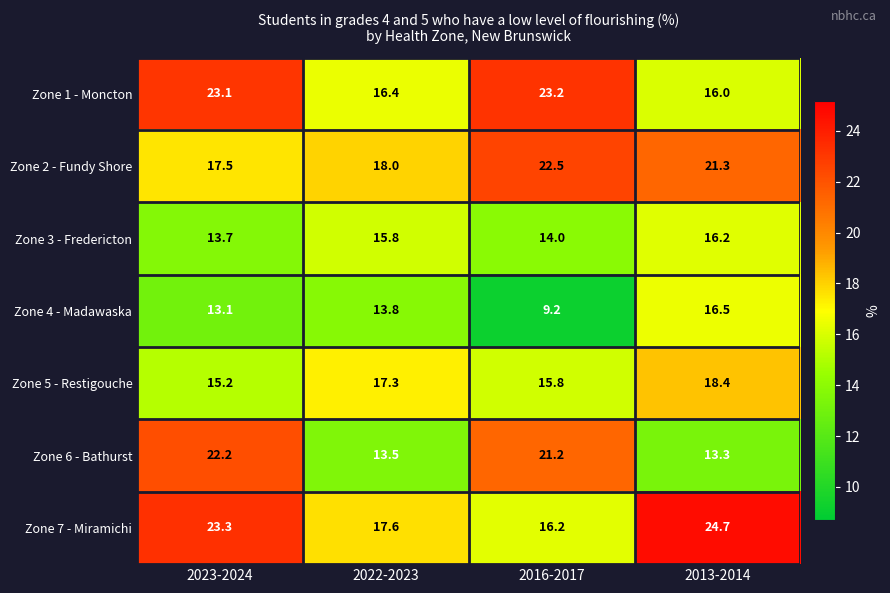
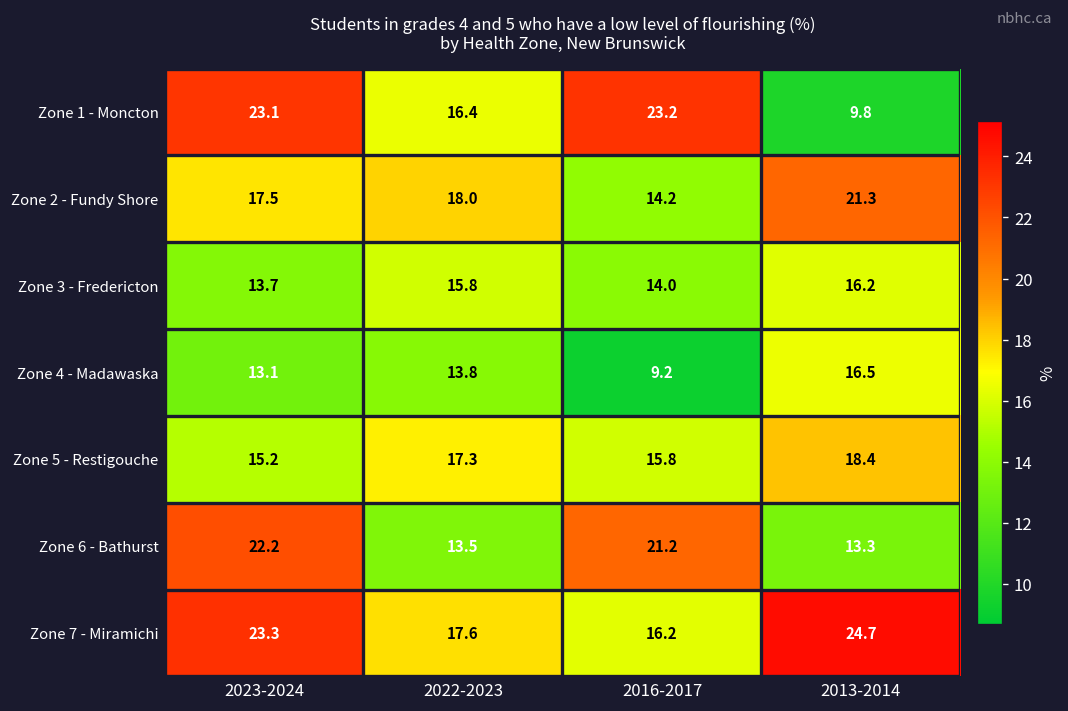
Zone 1 - Moncton, 2013-2014: 16.0 -> 9.8
Zone 2 - Fundy Shore, 2016-2017: 22.5 -> 14.2
